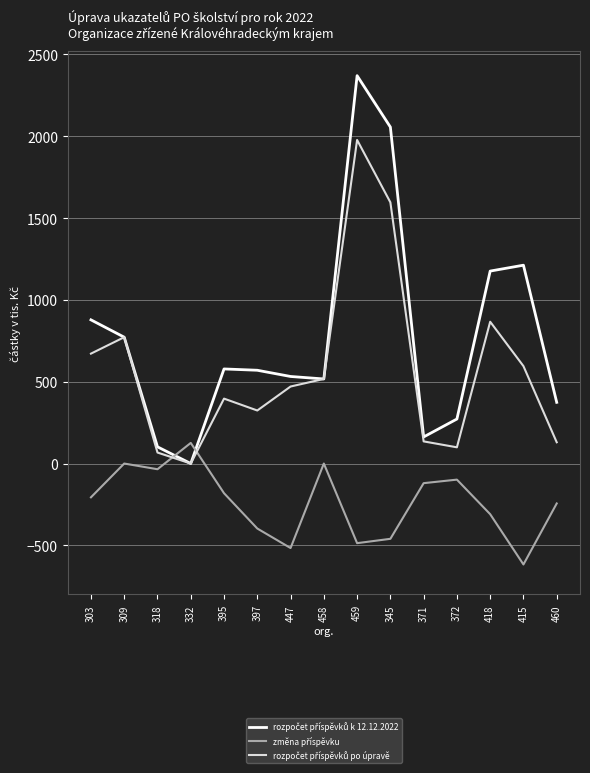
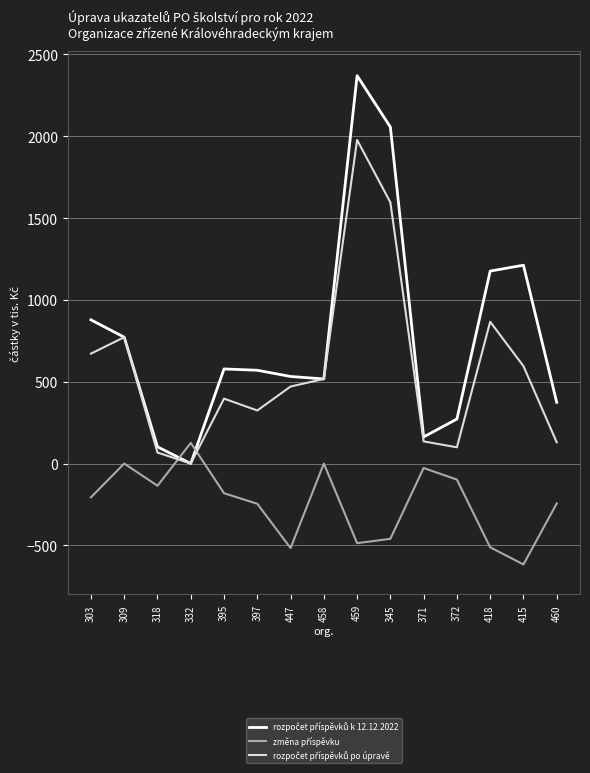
změna příspěvku, 318: -30 -> -140
změna příspěvku, 397: -400 -> -250
změna příspěvku, 371: -120 -> -30
změna příspěvku, 418: -310 -> -510
